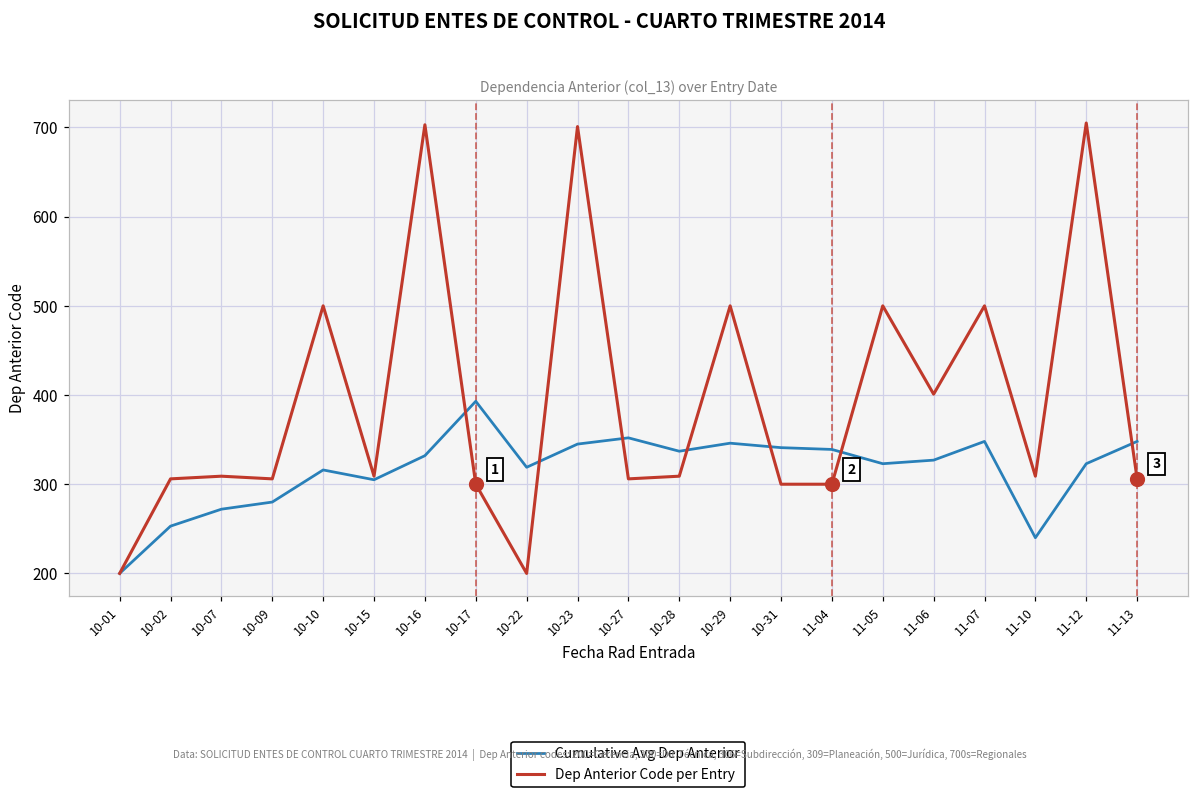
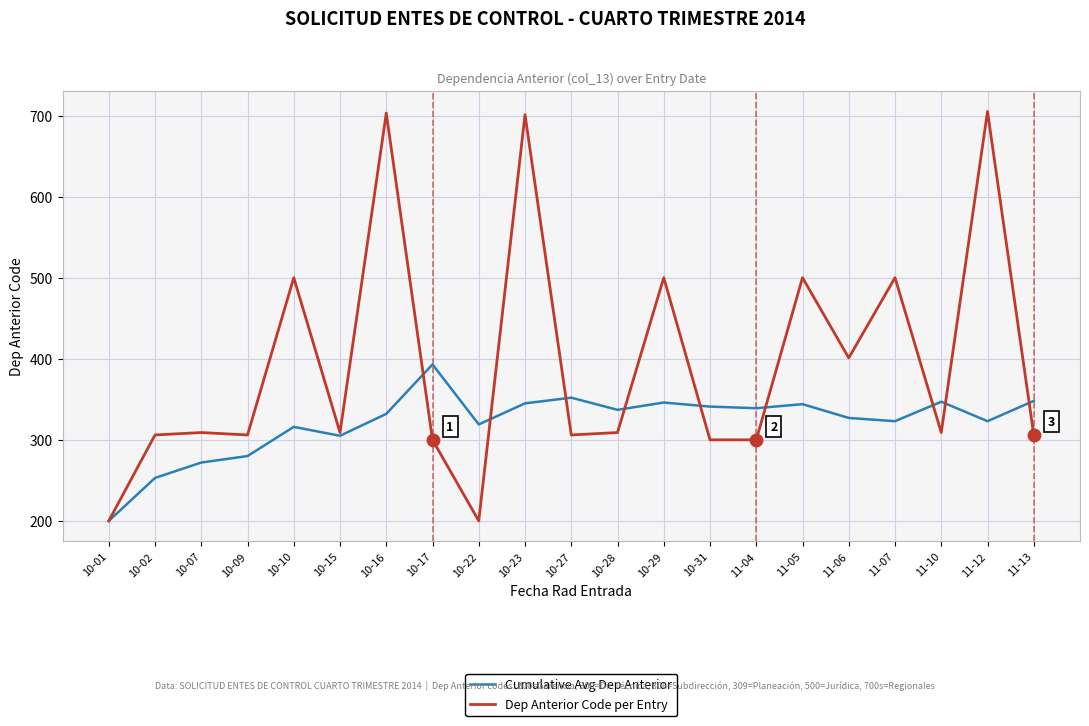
Cumulative Avg Dep Anterior, 11-05: 320 -> 340
Cumulative Avg Dep Anterior, 11-07: 350 -> 320
Cumulative Avg Dep Anterior, 11-10: 240 -> 350
